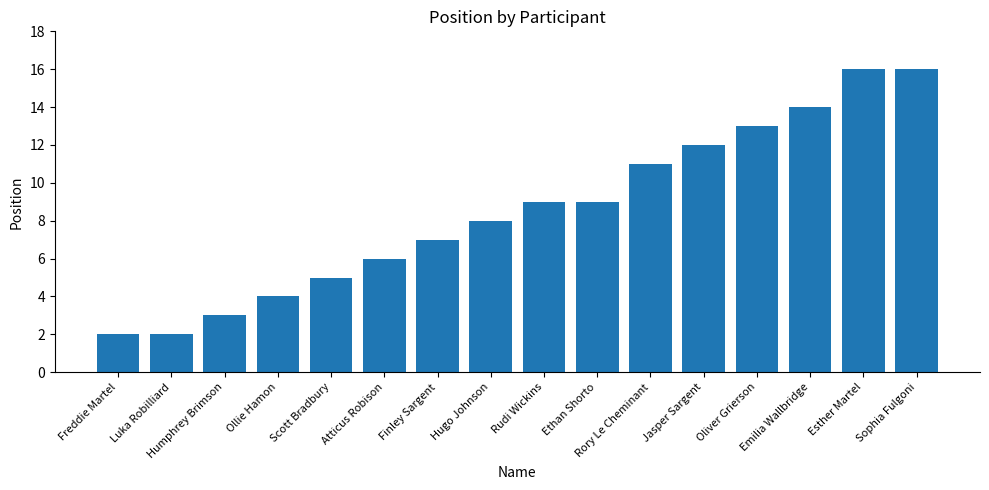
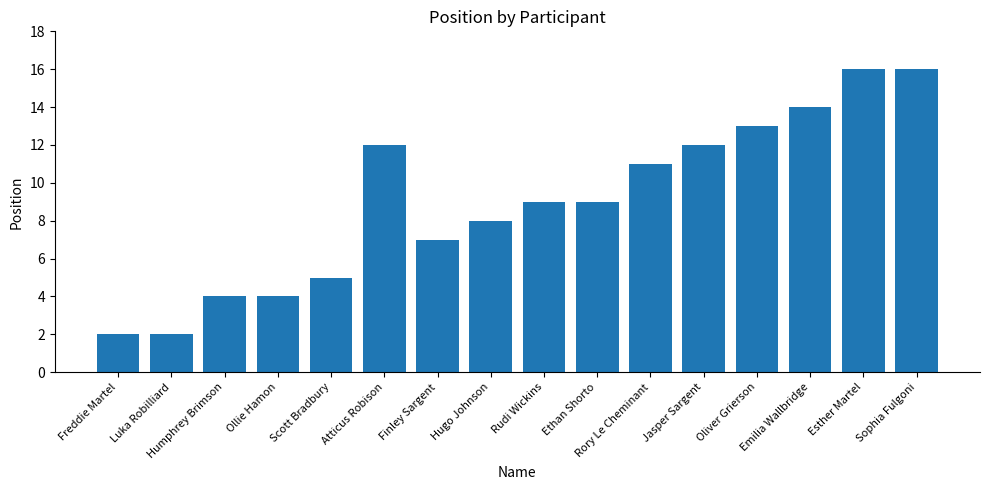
Humphrey Brimson: 3 -> 4
Atticus Robison: 6 -> 12
